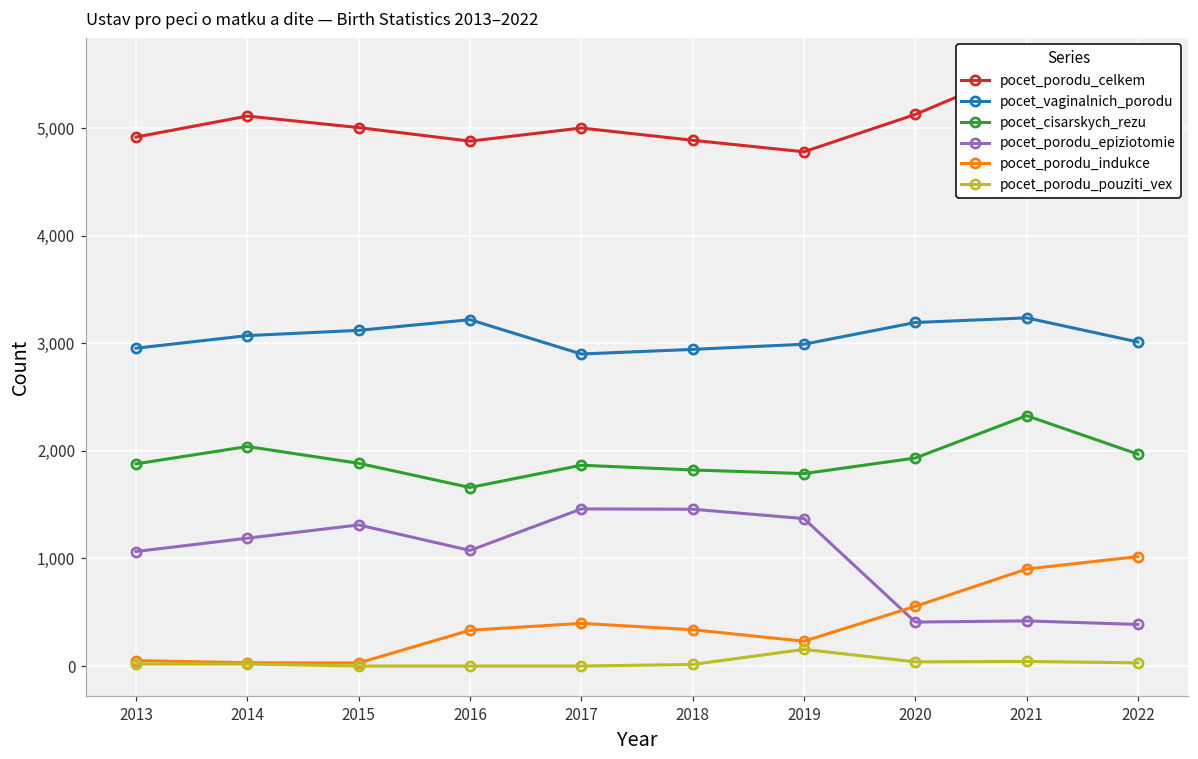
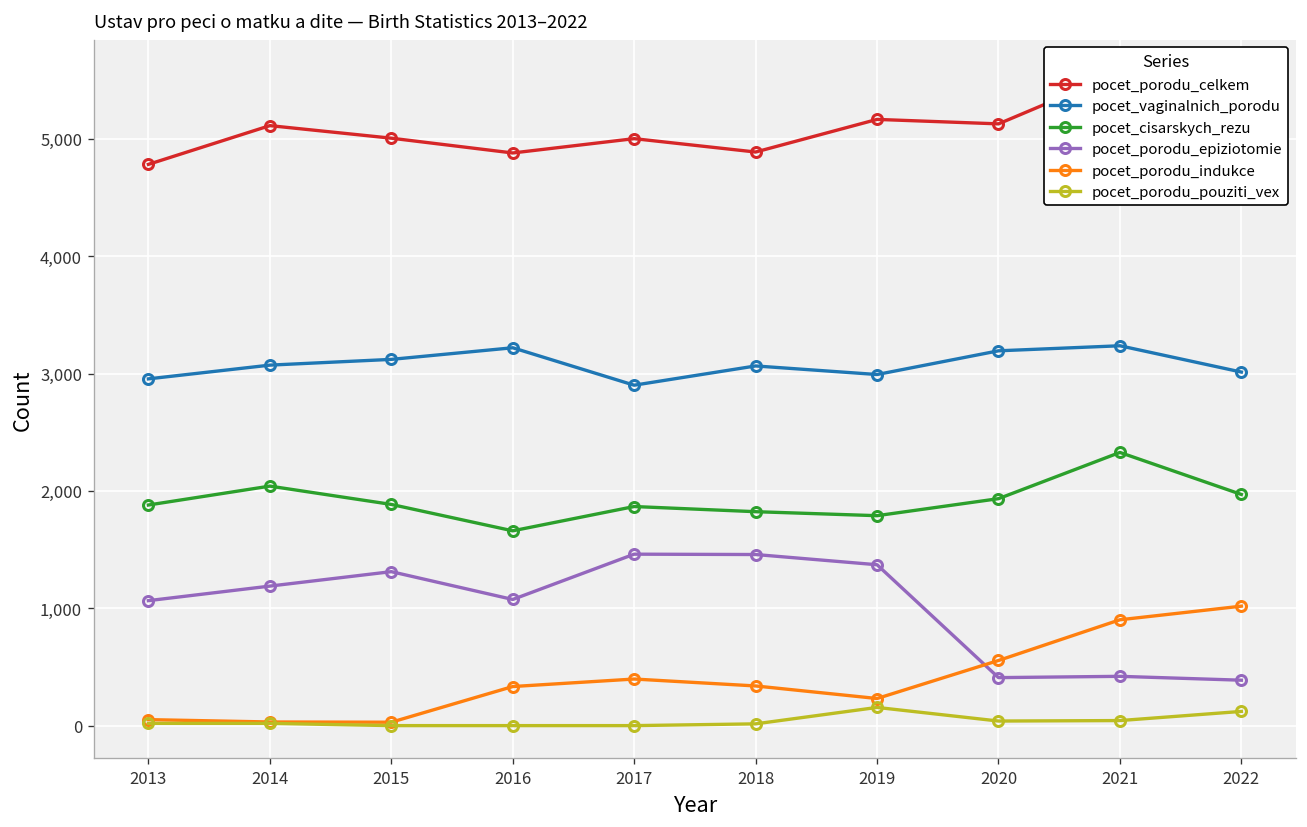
pocet_porodu_celkem, 2013: 4,900 -> 4,800
pocet_vaginalnich_porodu, 2018: 2,900 -> 3,100
pocet_porodu_celkem, 2019: 4,800 -> 5,200
pocet_porodu_pouziti_vex, 2022: 0 -> 100
